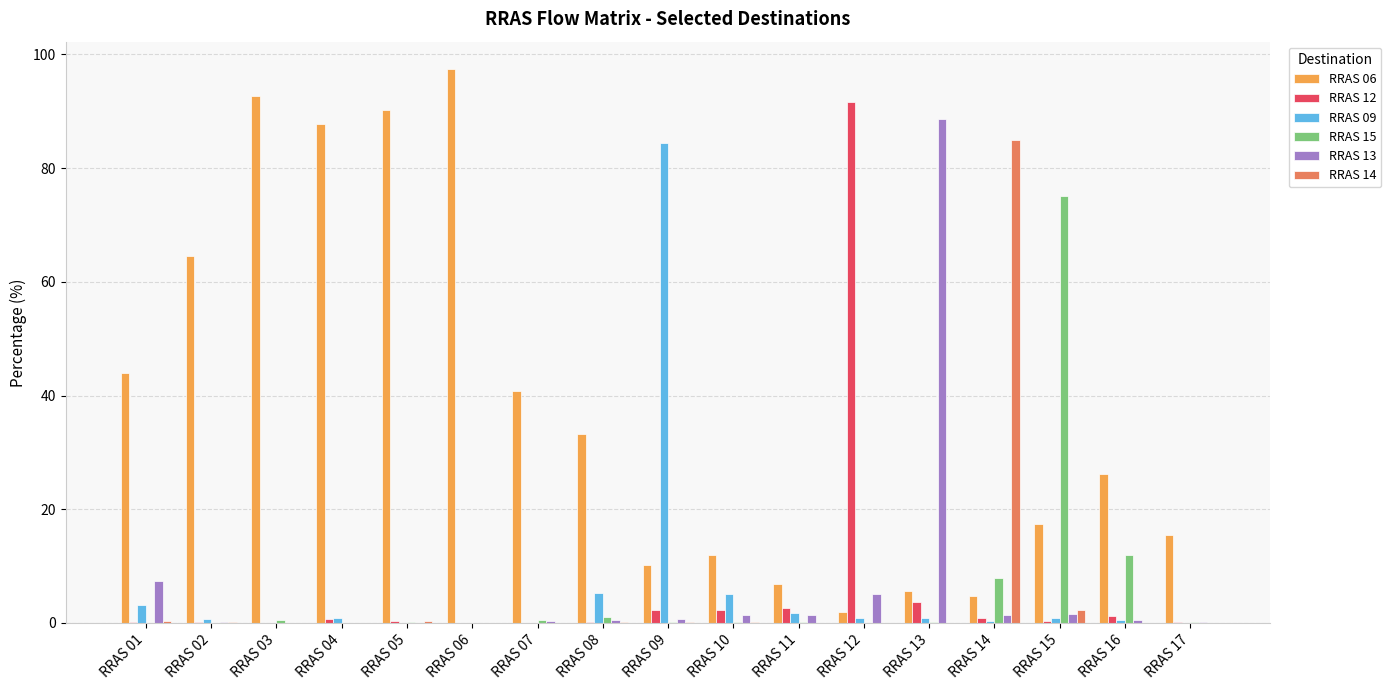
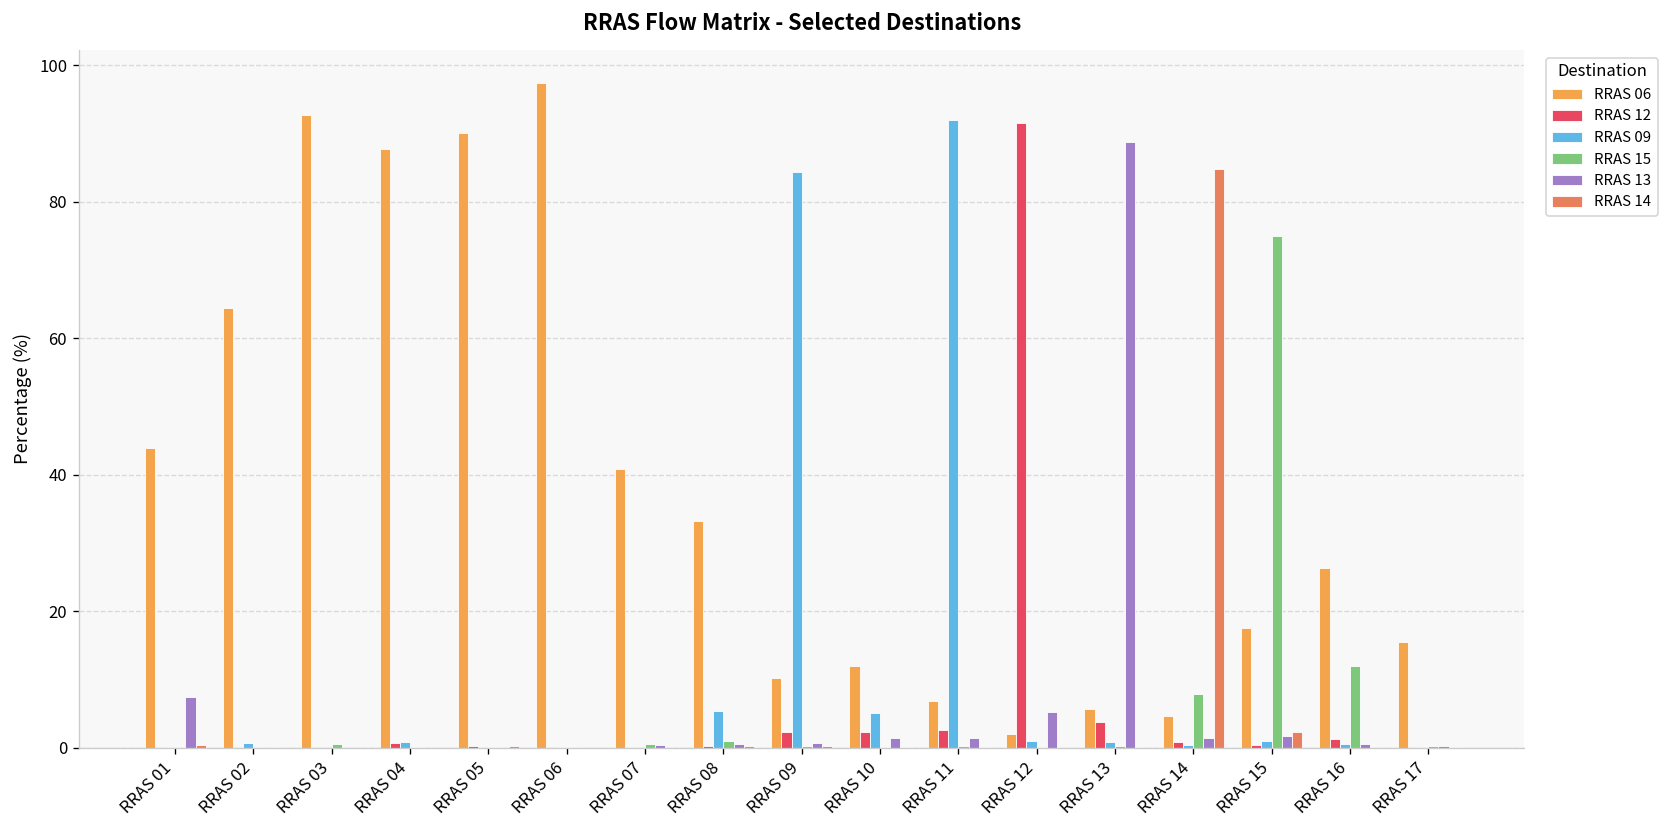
RRAS 09, RRAS 01: 3 -> 0
RRAS 09, RRAS 11: 2 -> 92
